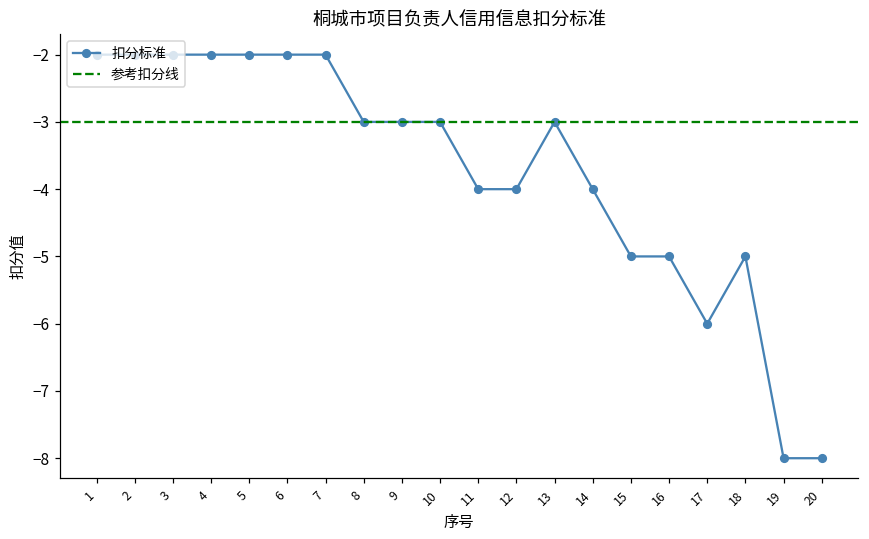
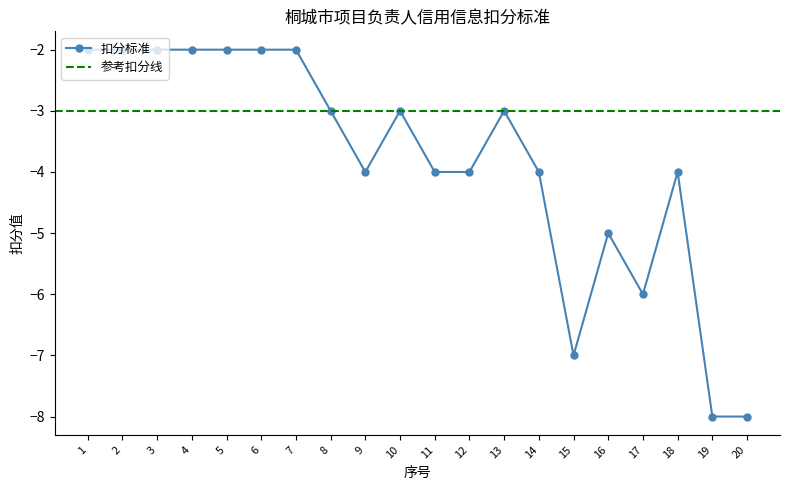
9: -3 -> -4
15: -5 -> -7
18: -5 -> -4
